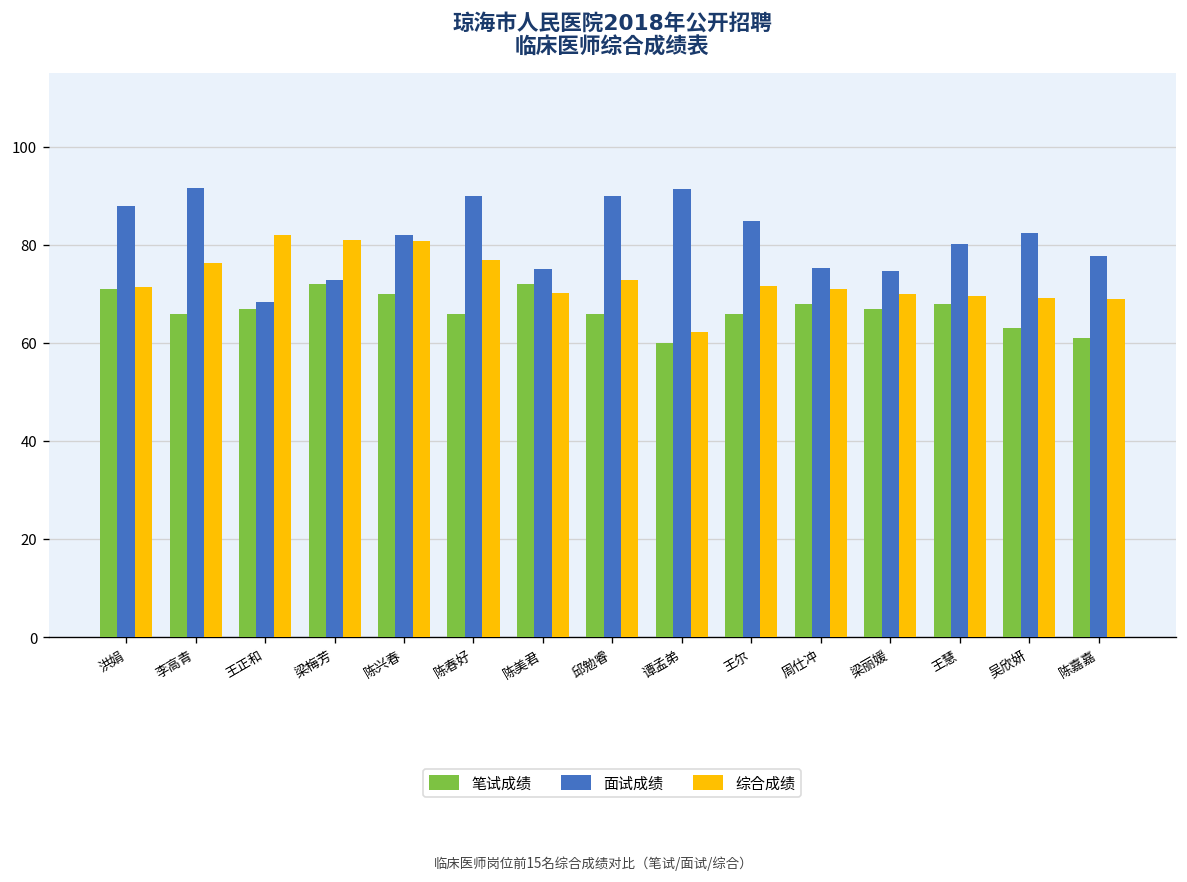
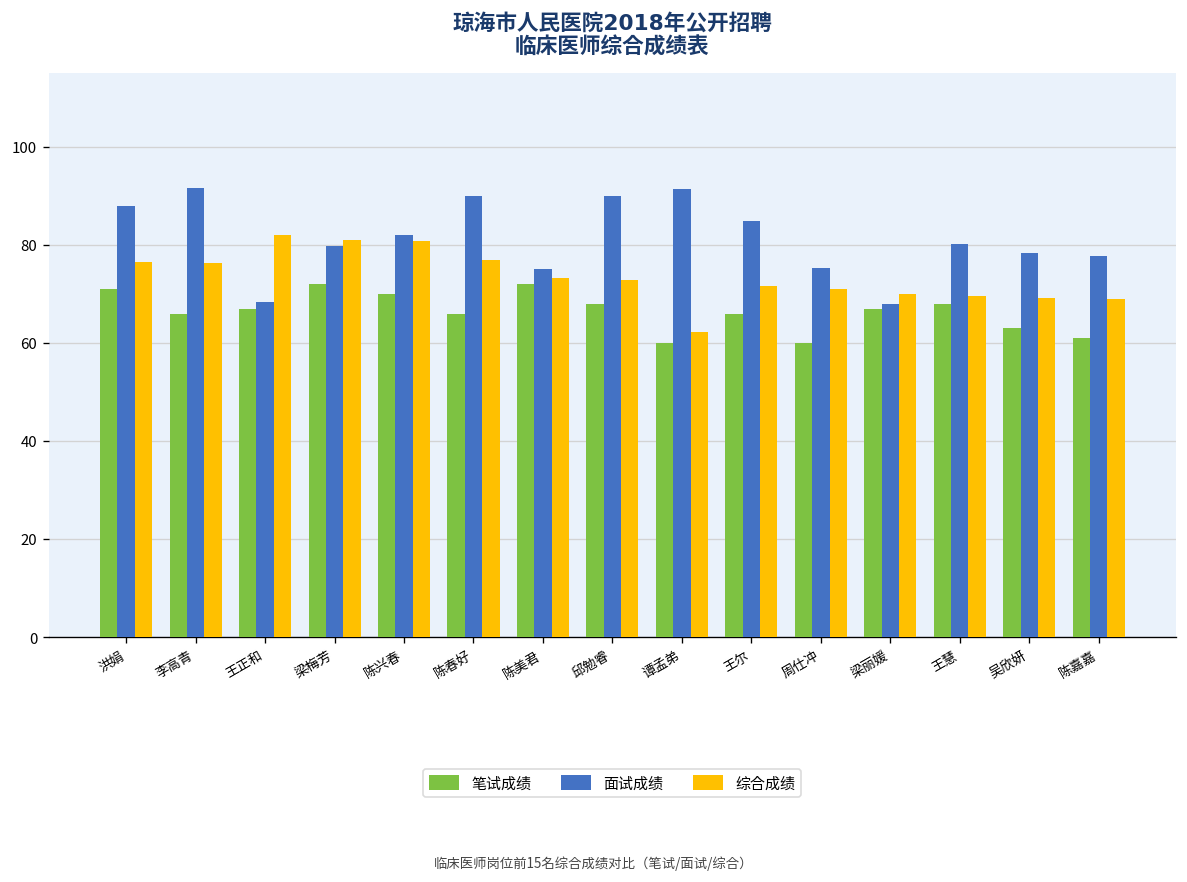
综合成绩, 洪娟: 72 -> 76
面试成绩, 梁梅芳: 73 -> 80
综合成绩, 陈美君: 70 -> 73
笔试成绩, 邱勉睿: 66 -> 68
笔试成绩, 周仕冲: 68 -> 60
面试成绩, 梁丽媛: 75 -> 68
面试成绩, 吴欣妍: 82 -> 78
